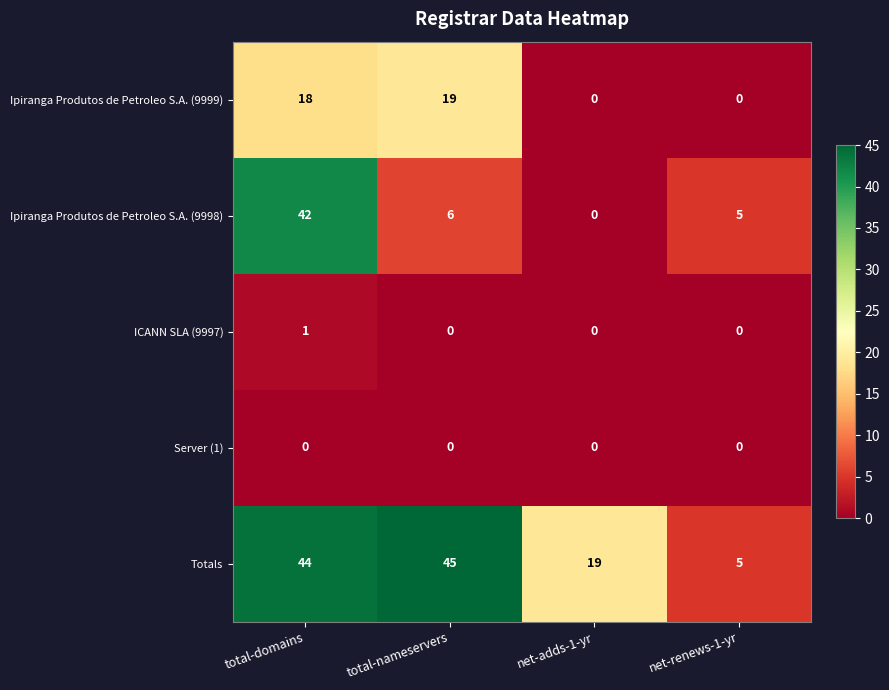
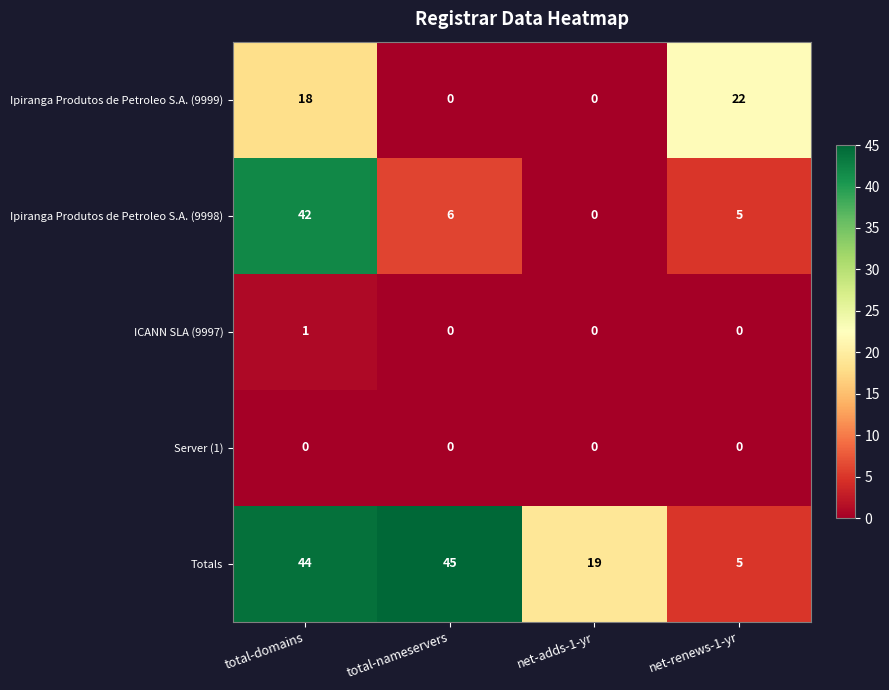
Ipiranga Produtos de Petroleo S.A. (9999), total-nameservers: 19 -> 0
Ipiranga Produtos de Petroleo S.A. (9999), net-renews-1-yr: 0 -> 22
